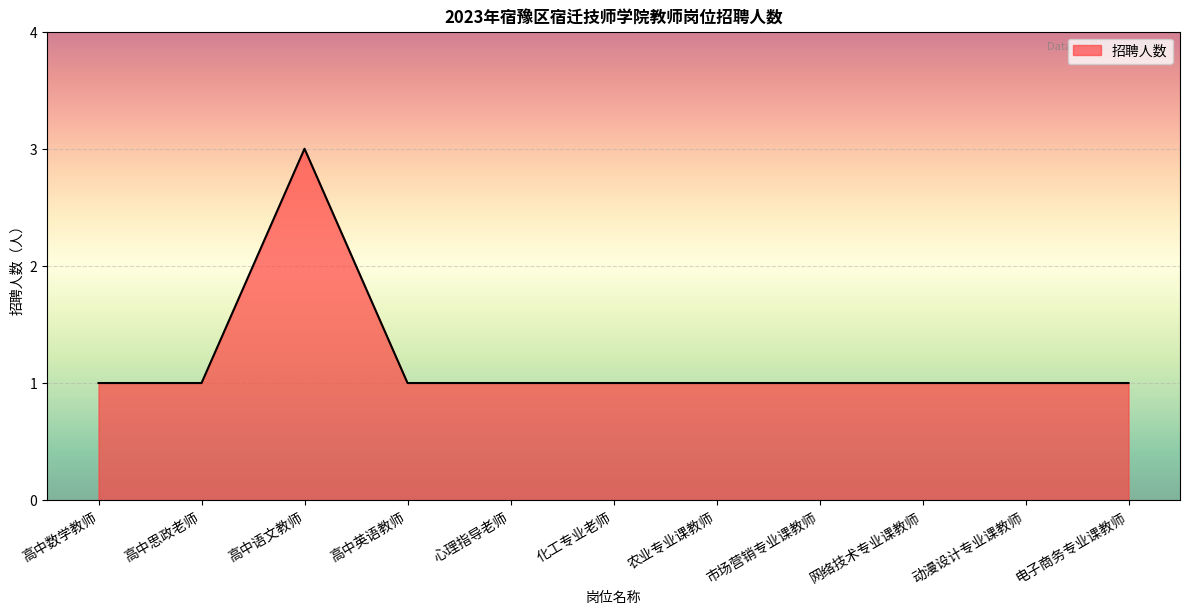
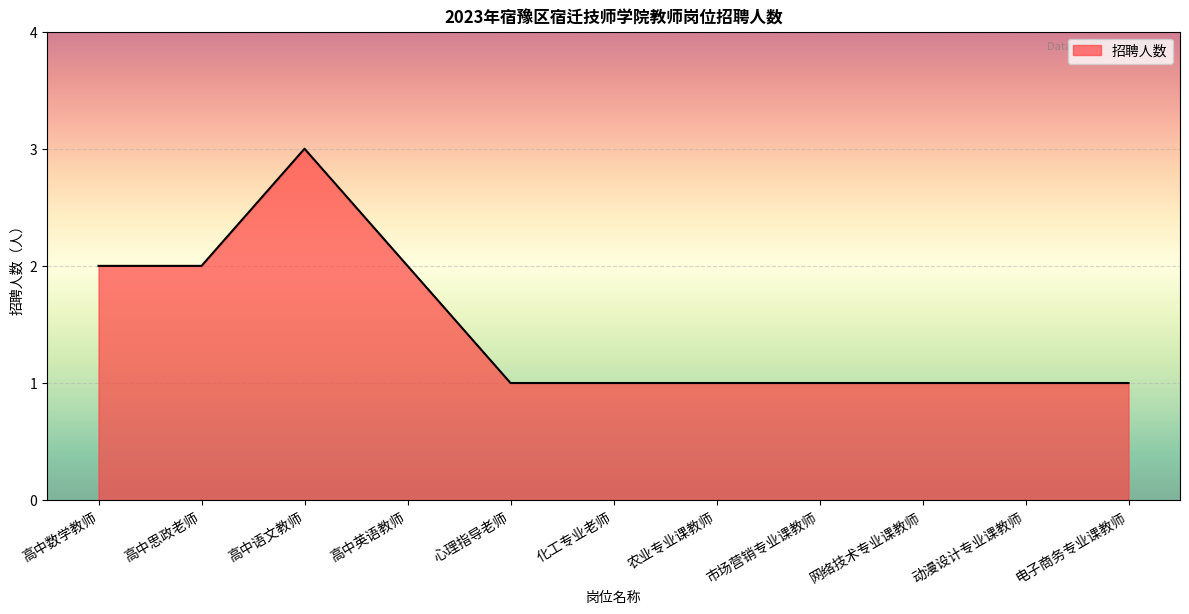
高中数学教师: 1 -> 2
高中思政老师: 1 -> 2
高中英语教师: 1 -> 2
